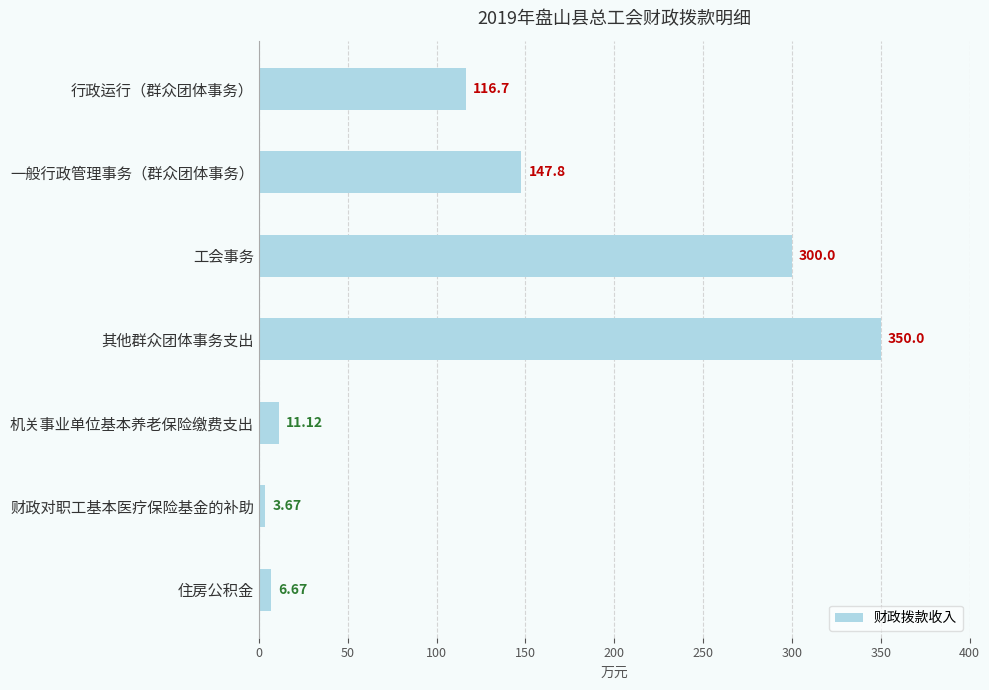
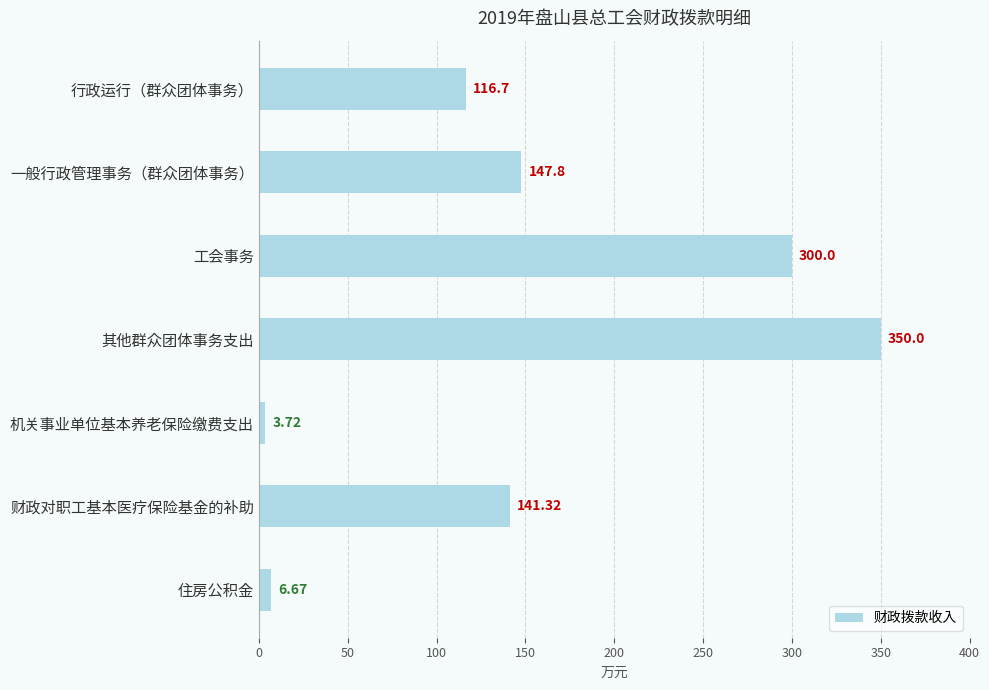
机关事业单位基本养老保险缴费支出: 11.12 -> 3.72
财政对职工基本医疗保险基金的补助: 3.67 -> 141.32
